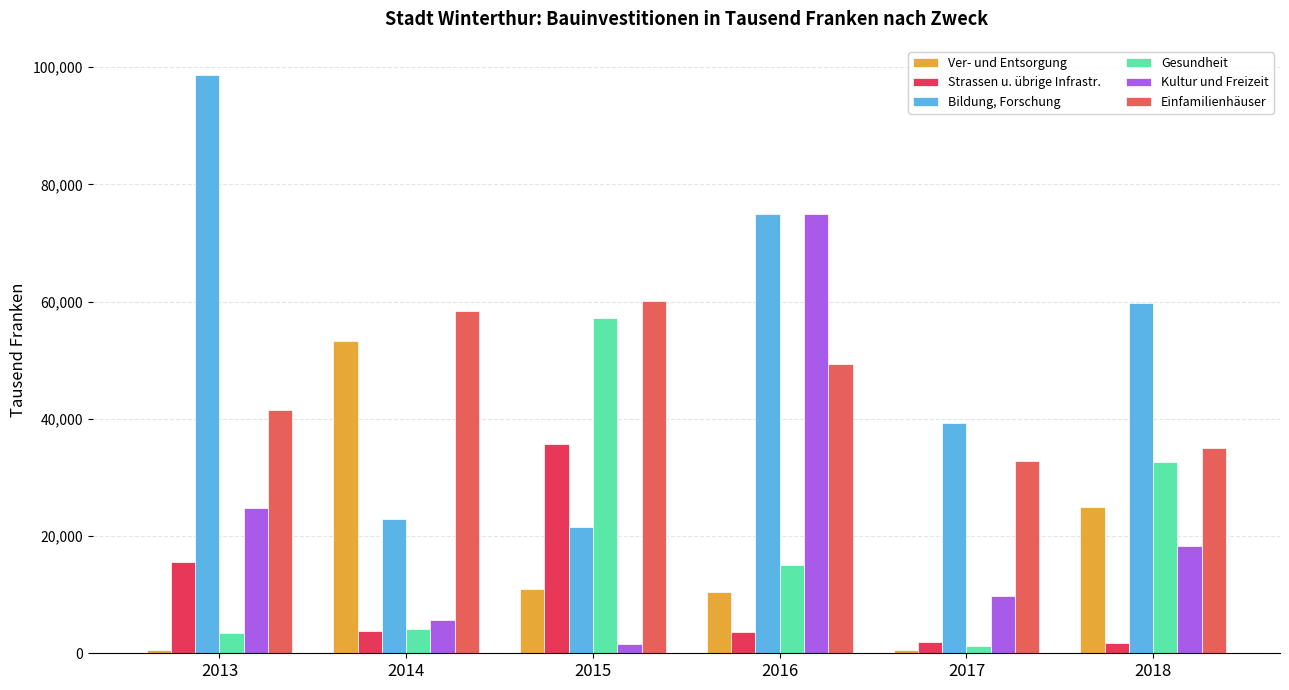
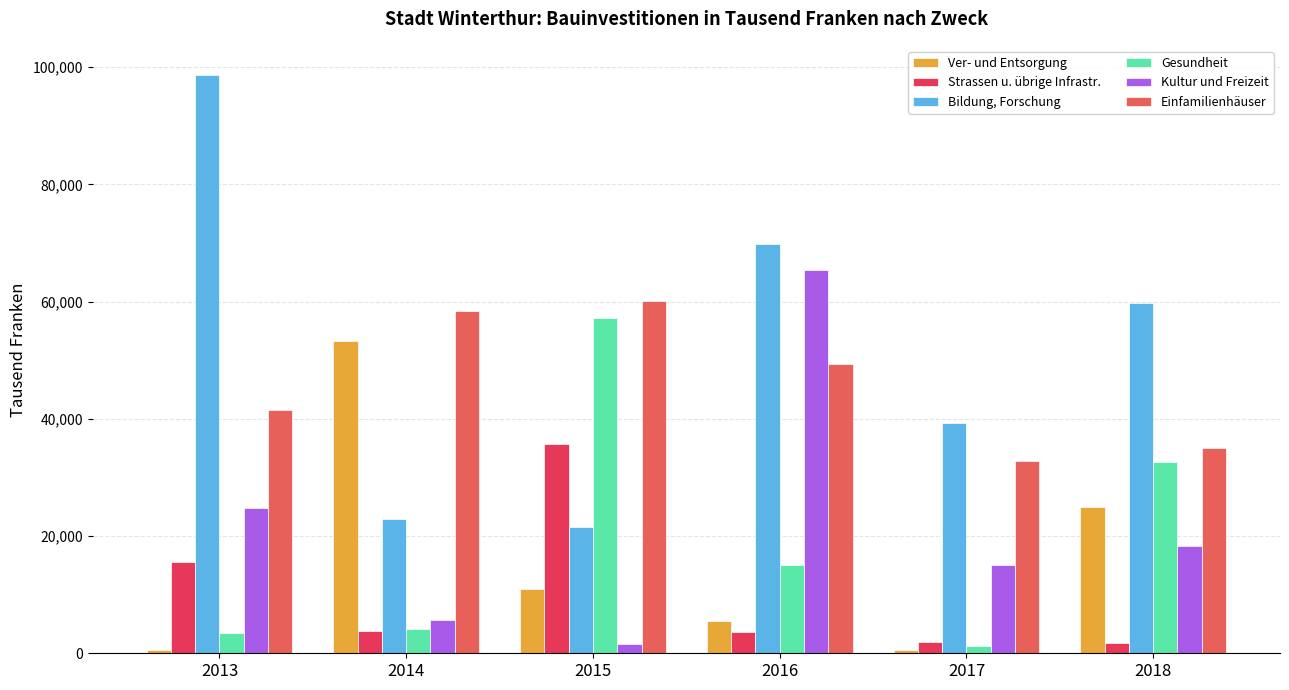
Ver- und Entsorgung, 2016: 11,000 -> 6,000
Bildung, Forschung, 2016: 75,000 -> 70,000
Kultur und Freizeit, 2016: 75,000 -> 65,000
Kultur und Freizeit, 2017: 10,000 -> 15,000
